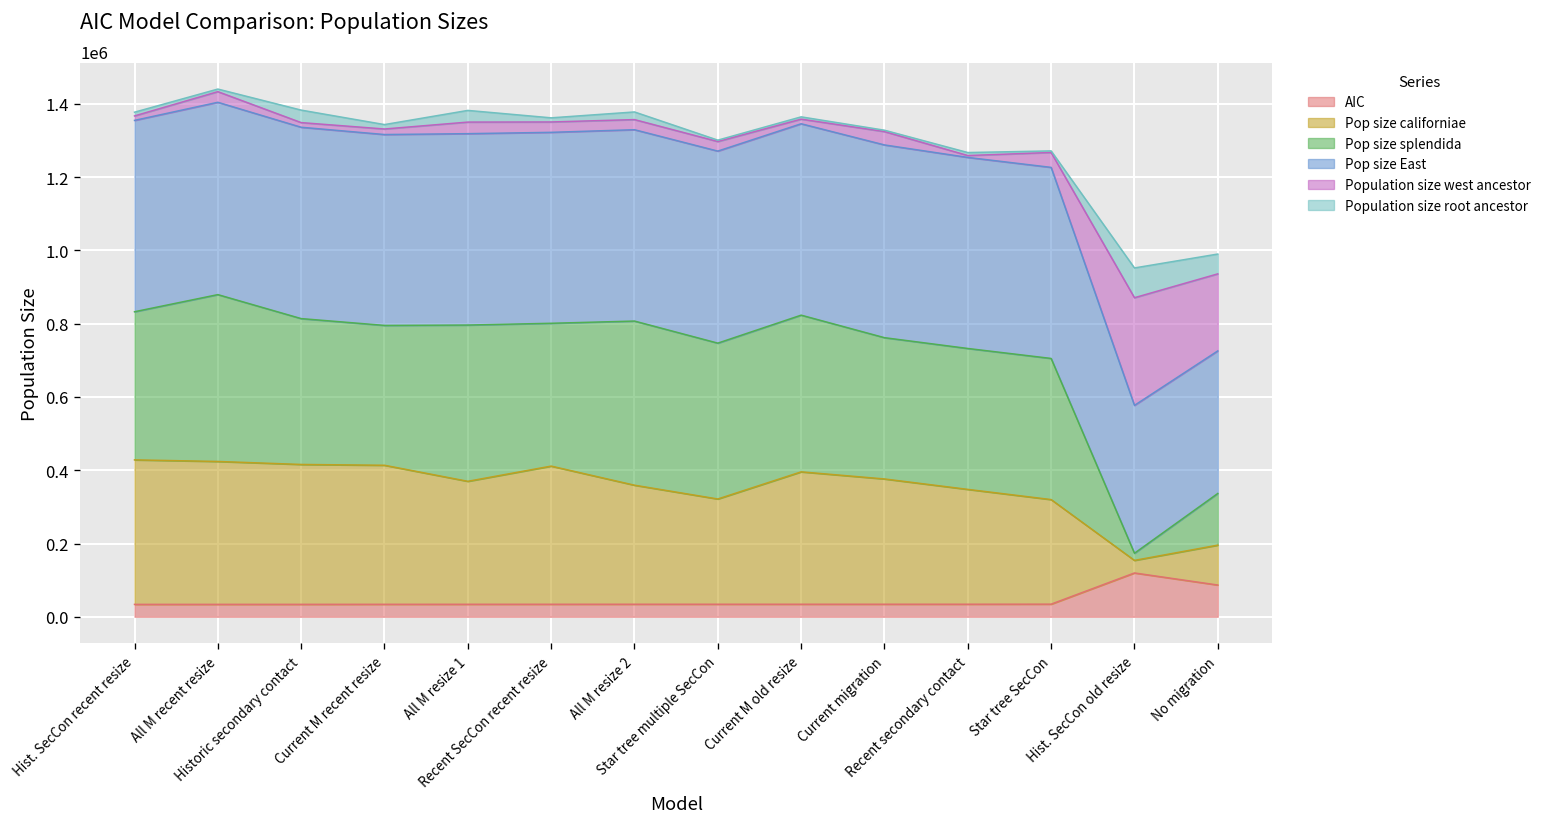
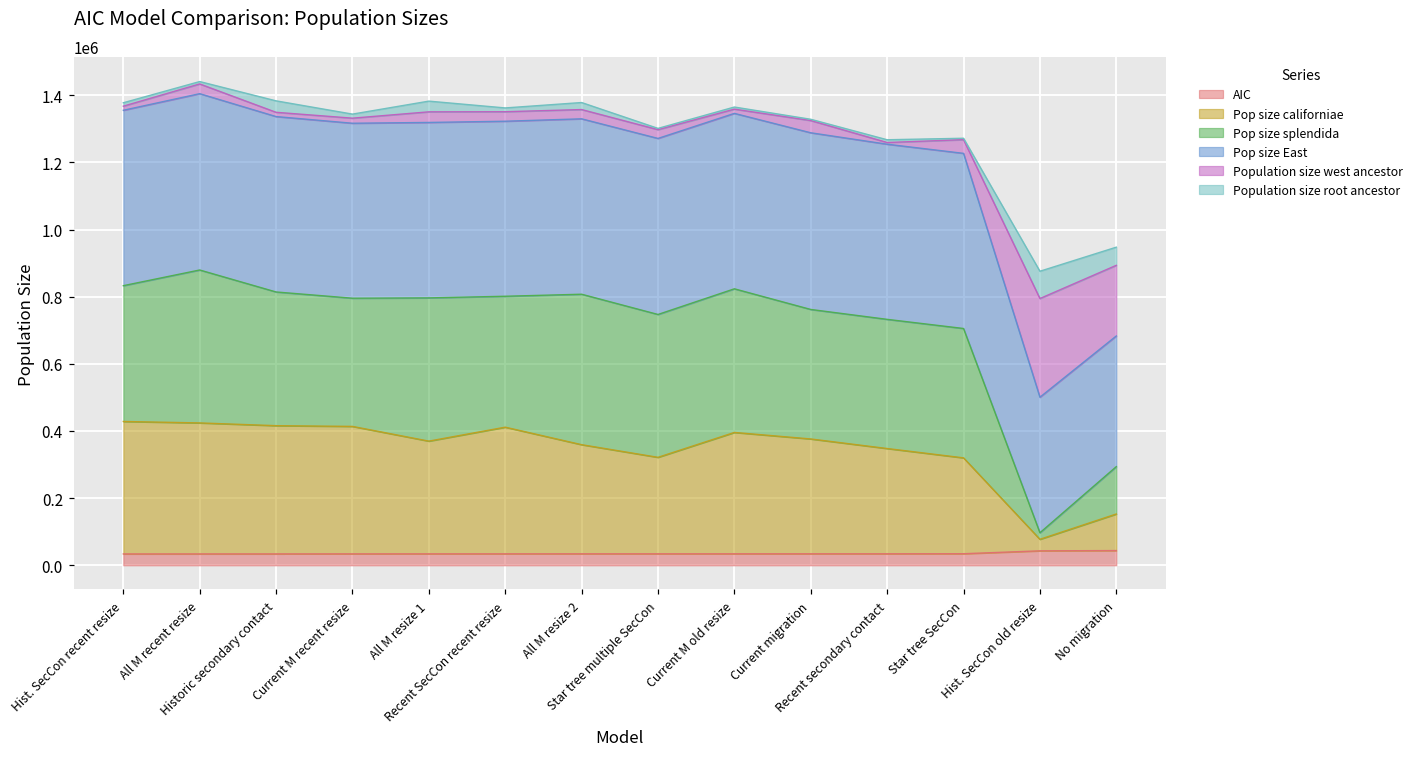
AIC, Hist. SecCon old resize: 120000 -> 40000
AIC, No migration: 90000 -> 40000
